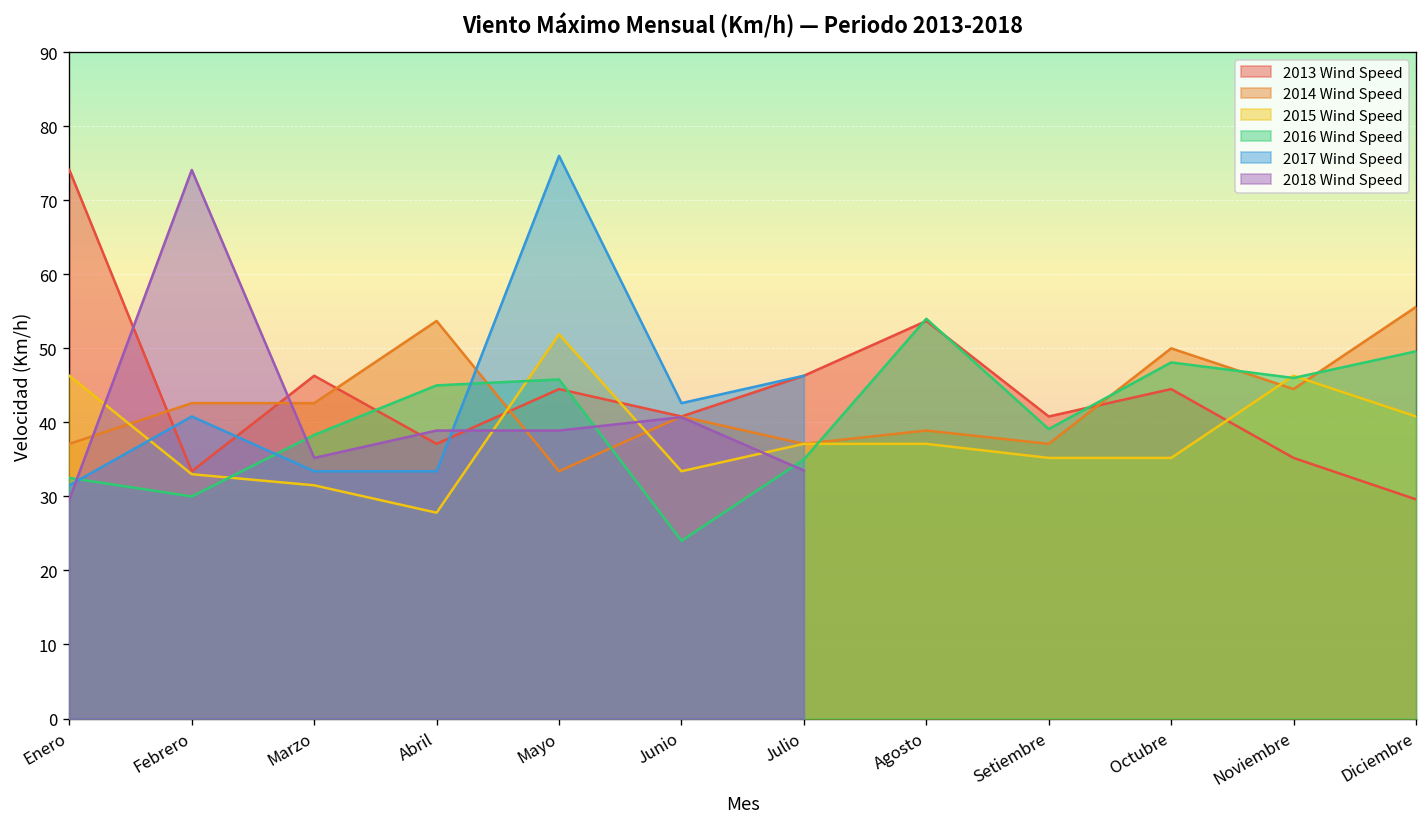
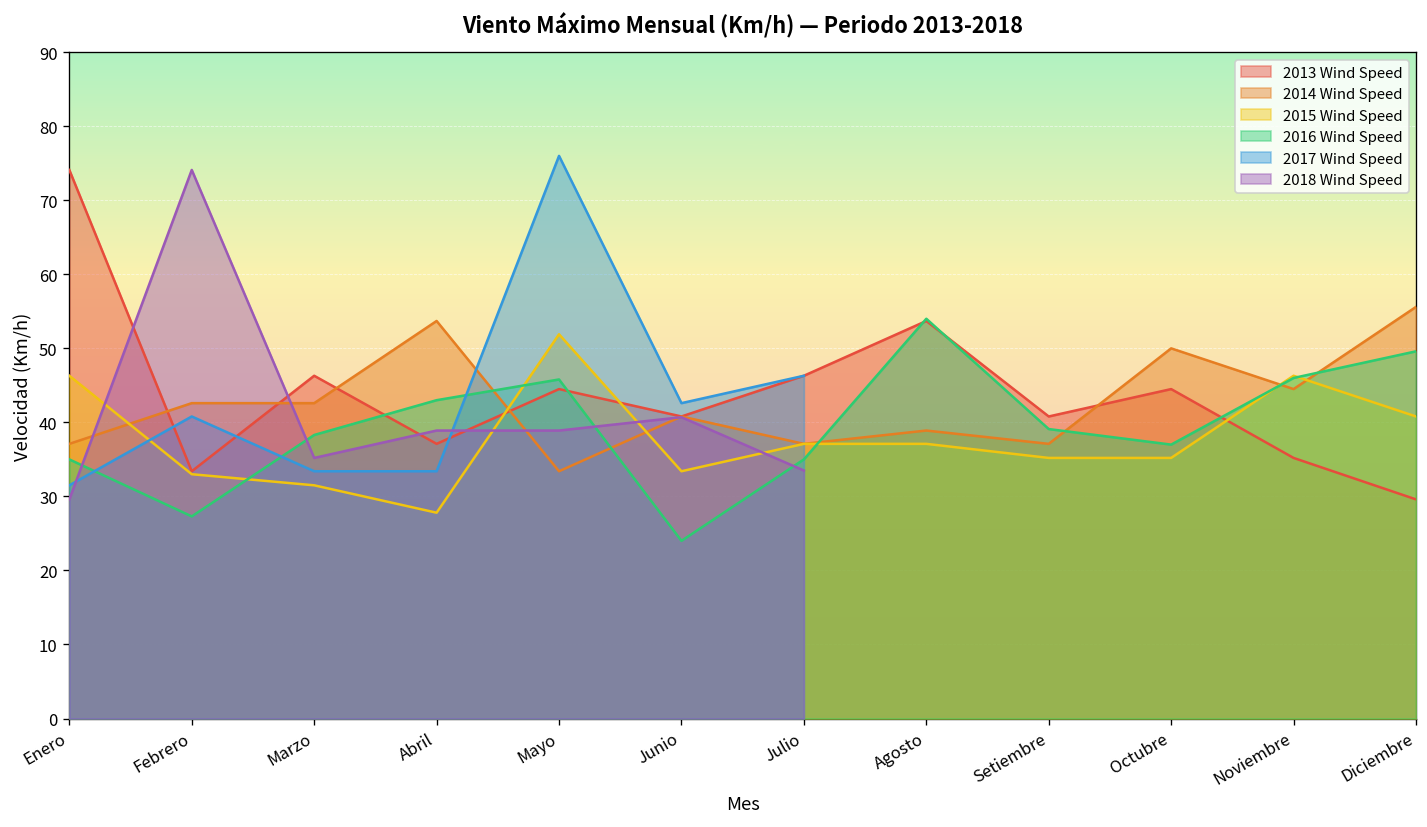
2016 Wind Speed, Enero: 33 -> 35
2016 Wind Speed, Febrero: 30 -> 27
2016 Wind Speed, Abril: 45 -> 43
2016 Wind Speed, Octubre: 48 -> 37
